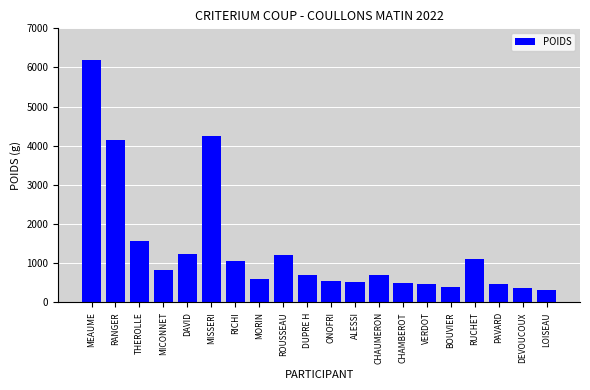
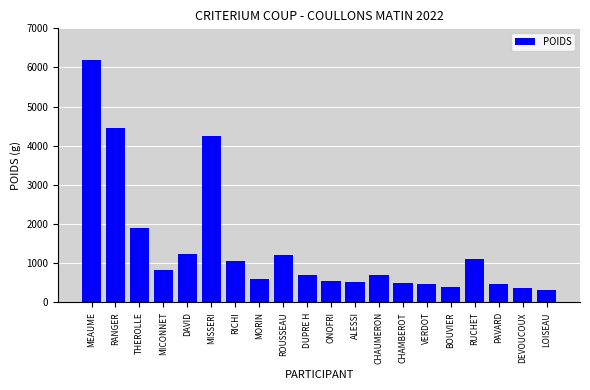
RANGER: 4100 -> 4400
THEROLLE: 1600 -> 1900
